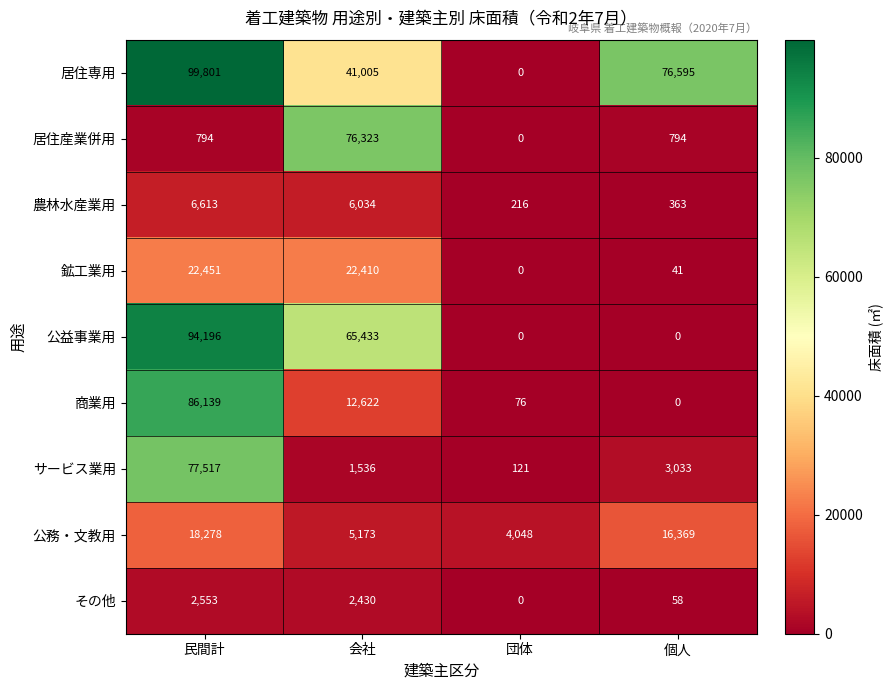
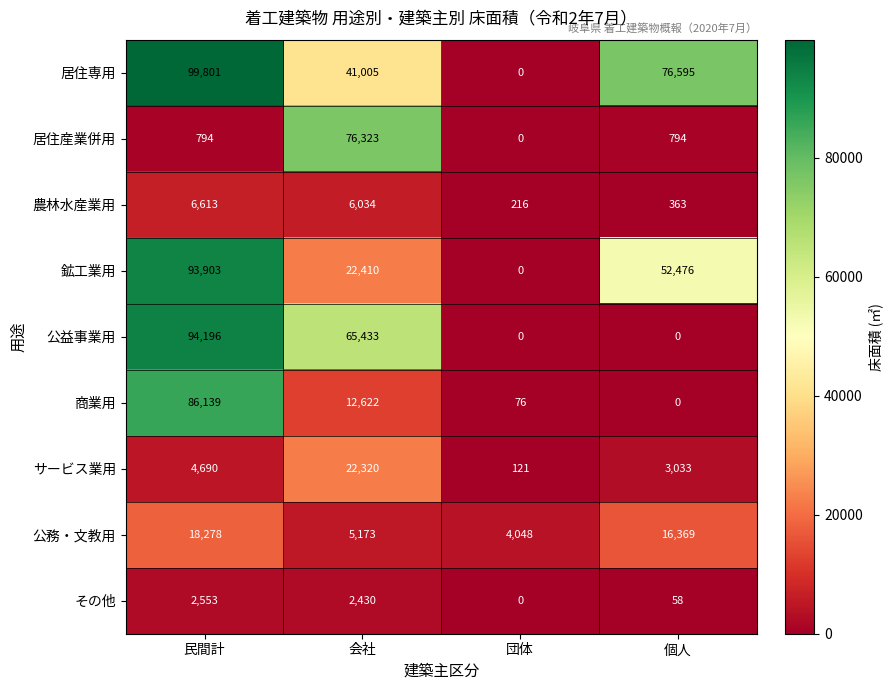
鉱工業用, 民間計: 22,451 -> 93,903
鉱工業用, 個人: 41 -> 52,476
サービス業用, 民間計: 77,517 -> 4,690
サービス業用, 会社: 1,536 -> 22,320
